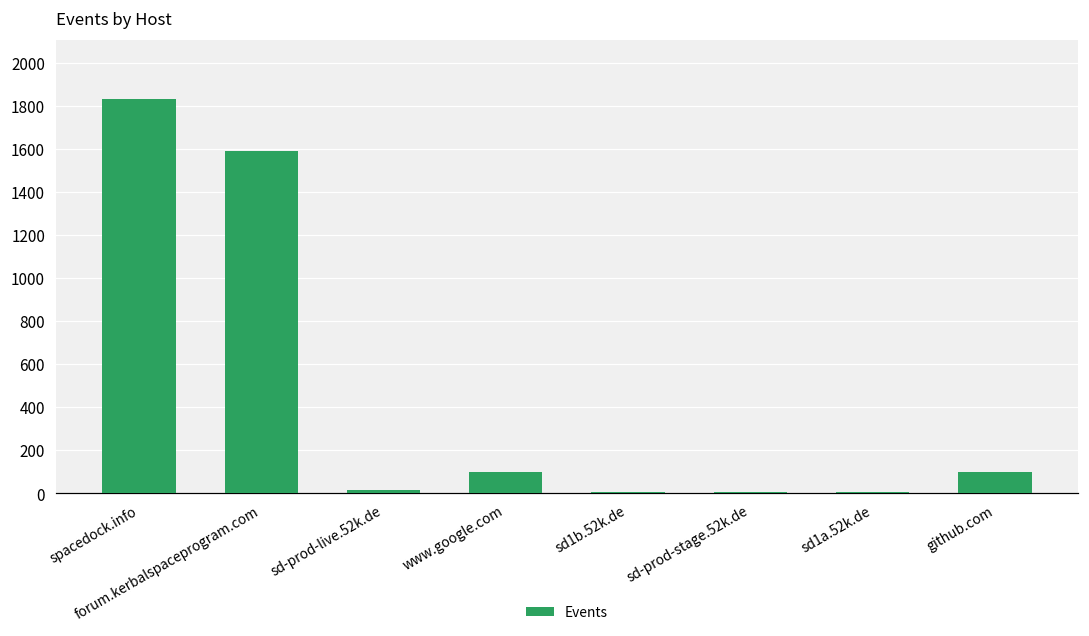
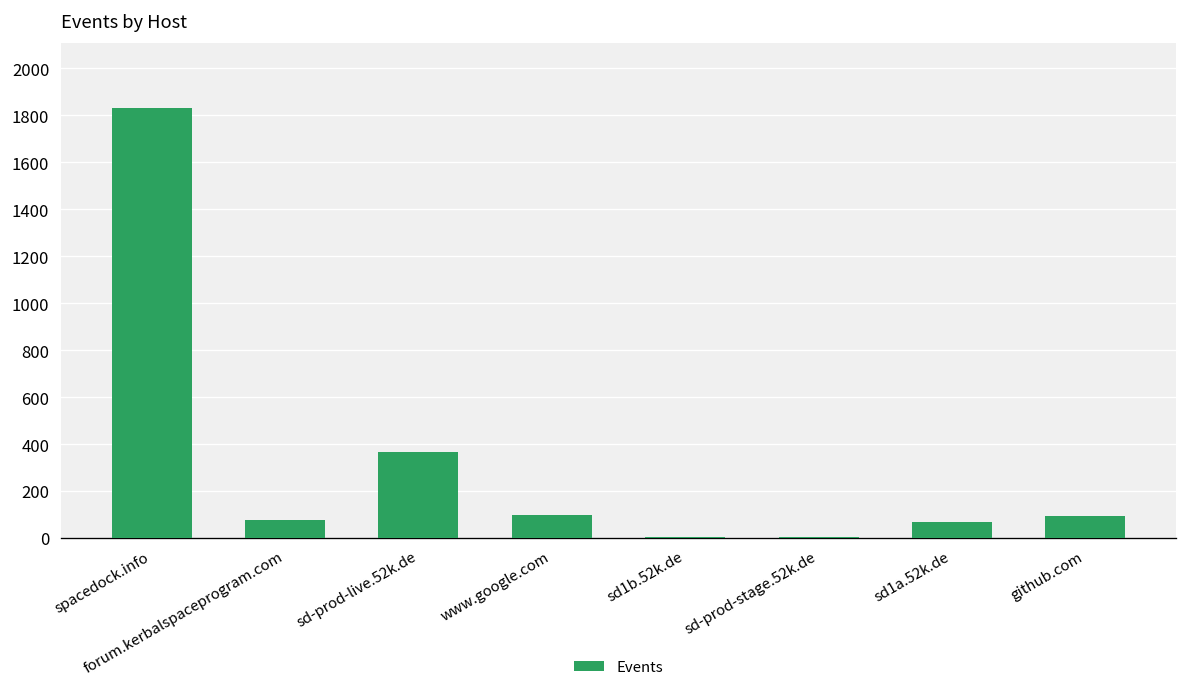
forum.kerbalspaceprogram.com: 1590 -> 80
sd-prod-live.52k.de: 10 -> 370
sd1a.52k.de: 0 -> 70
